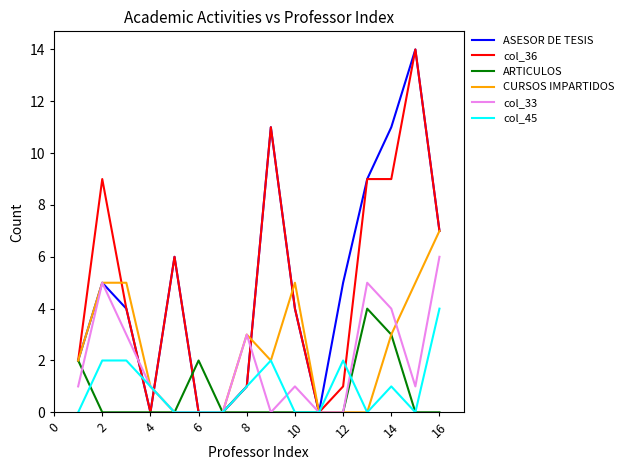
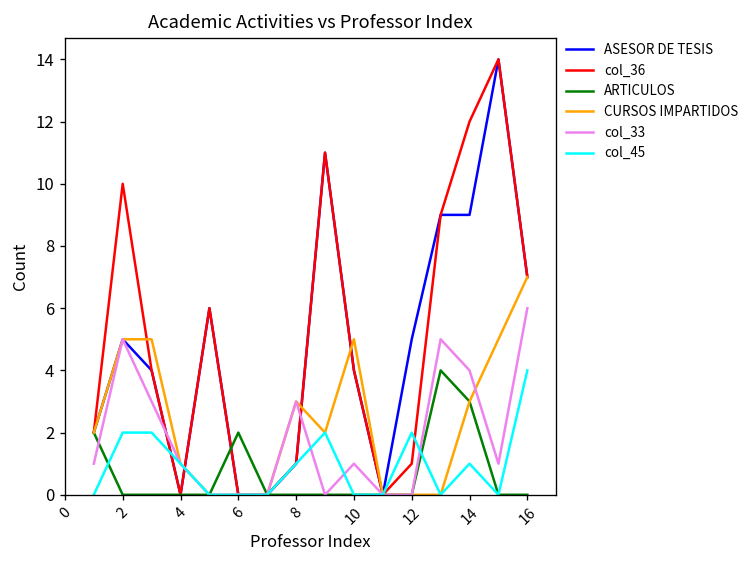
col_36, 2: 9 -> 10
ASESOR DE TESIS, 14: 11 -> 9
col_36, 14: 9 -> 12
